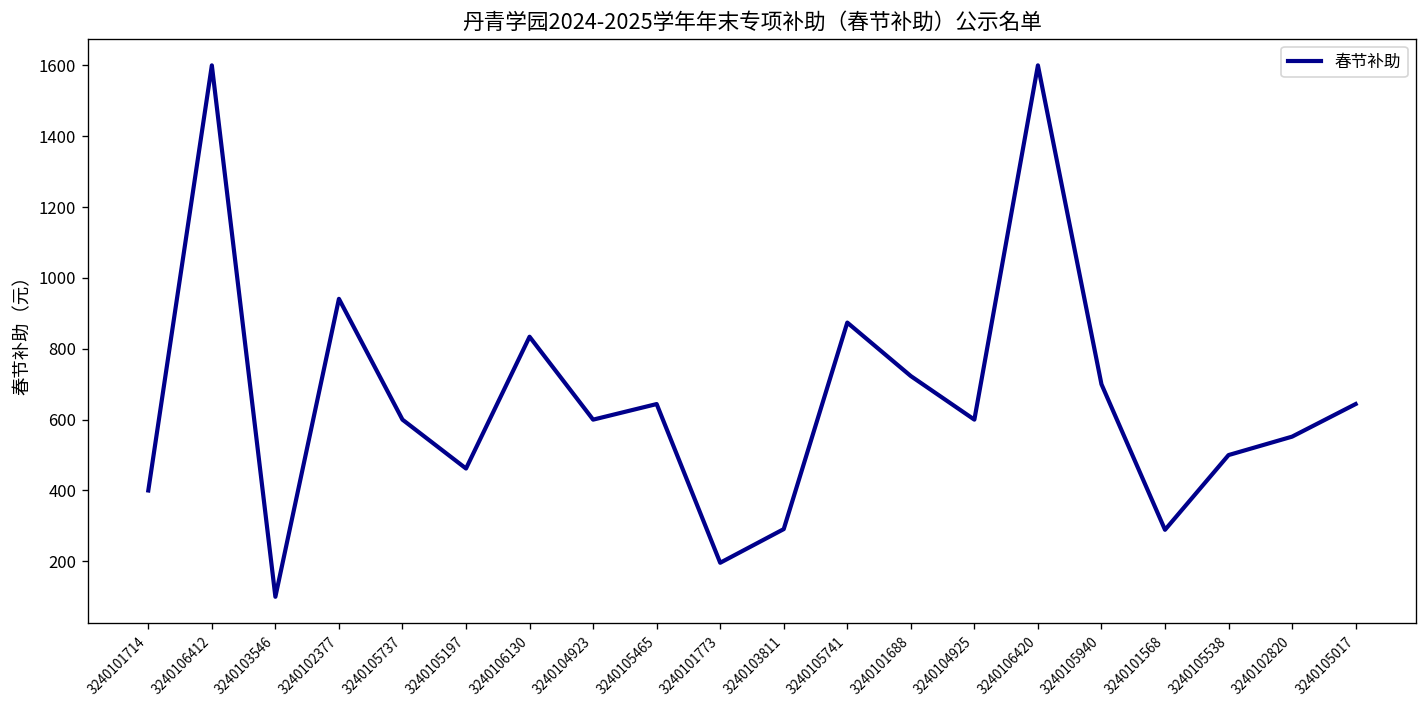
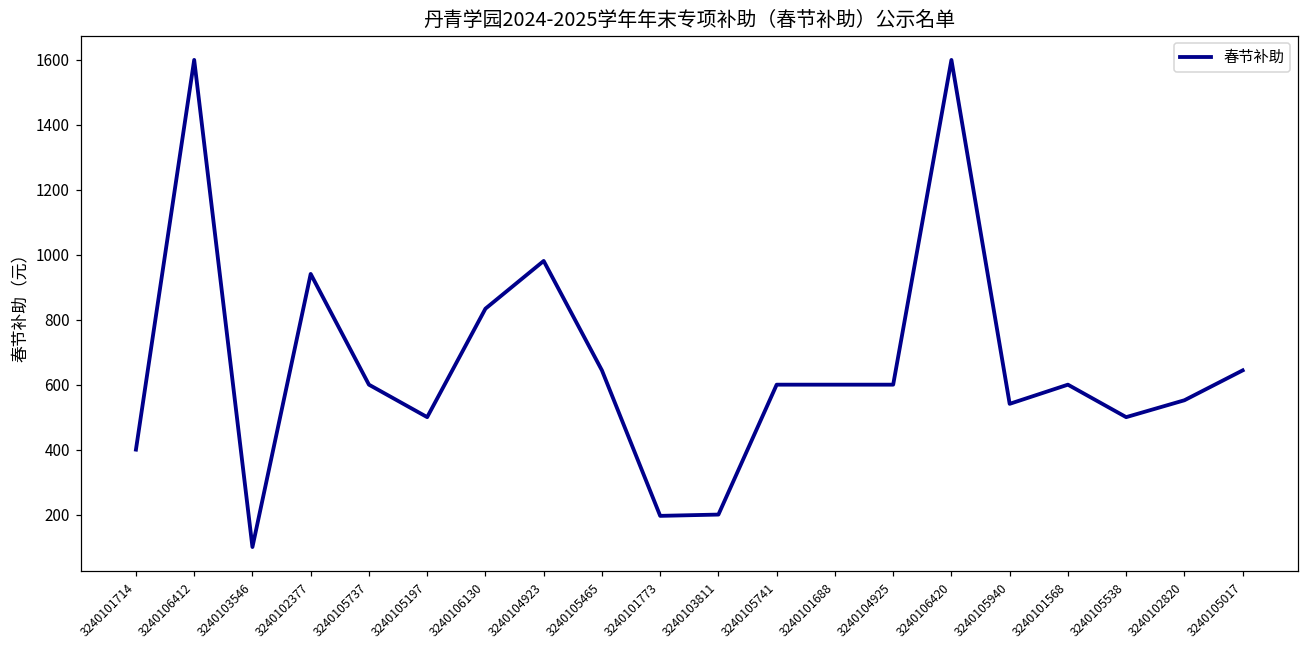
3240105197: 460 -> 500
3240104923: 600 -> 980
3240103811: 290 -> 200
3240105741: 870 -> 600
3240101688: 720 -> 600
3240105940: 700 -> 540
3240101568: 290 -> 600
